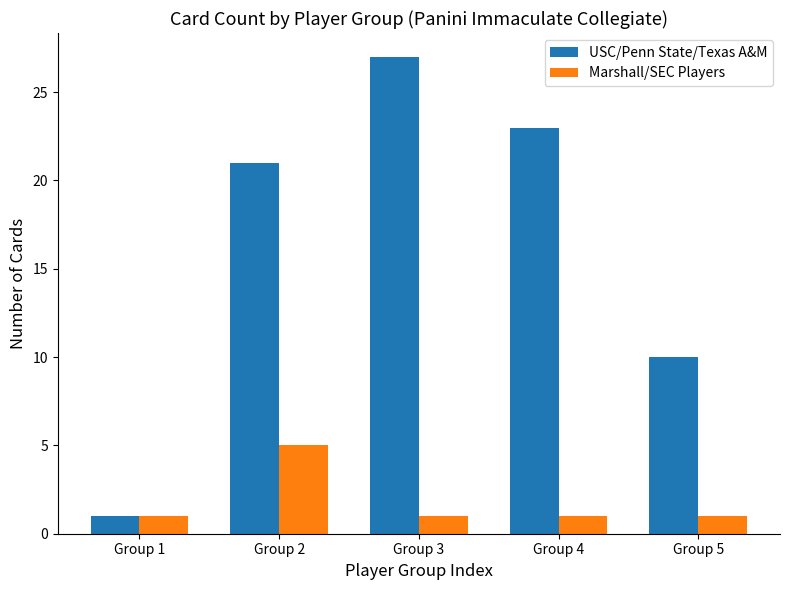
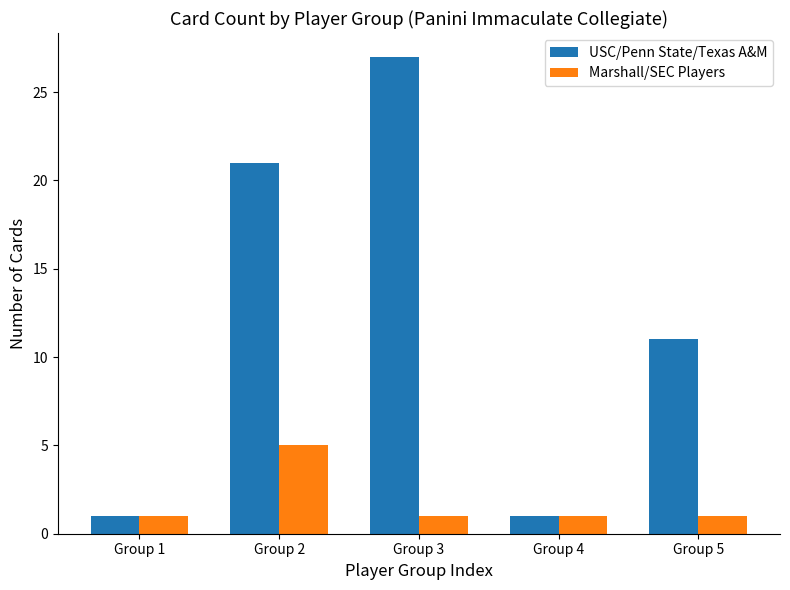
USC/Penn State/Texas A&M, Group 4: 23 -> 1
USC/Penn State/Texas A&M, Group 5: 10 -> 11
